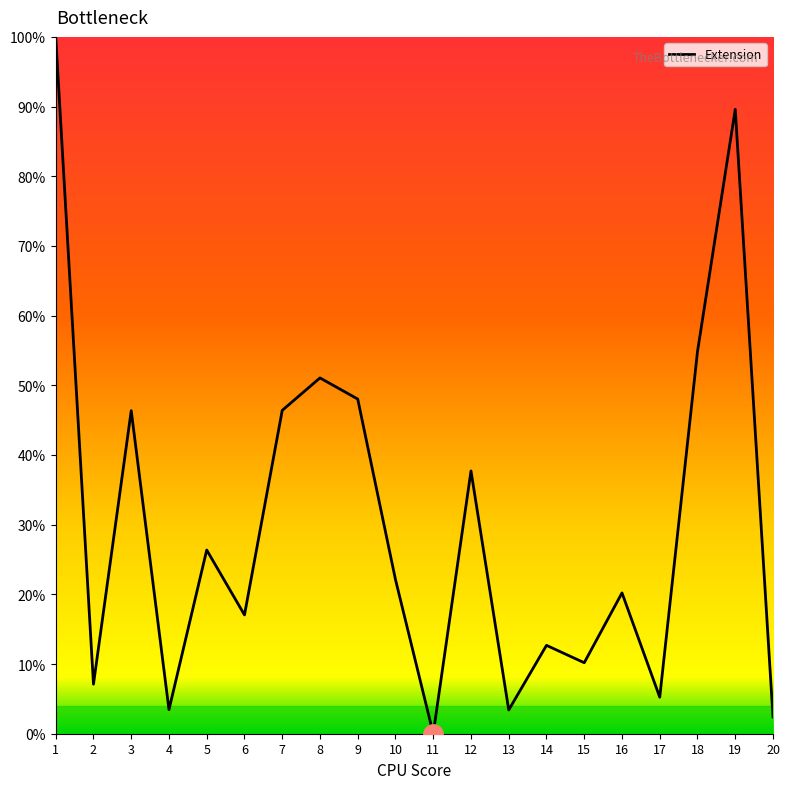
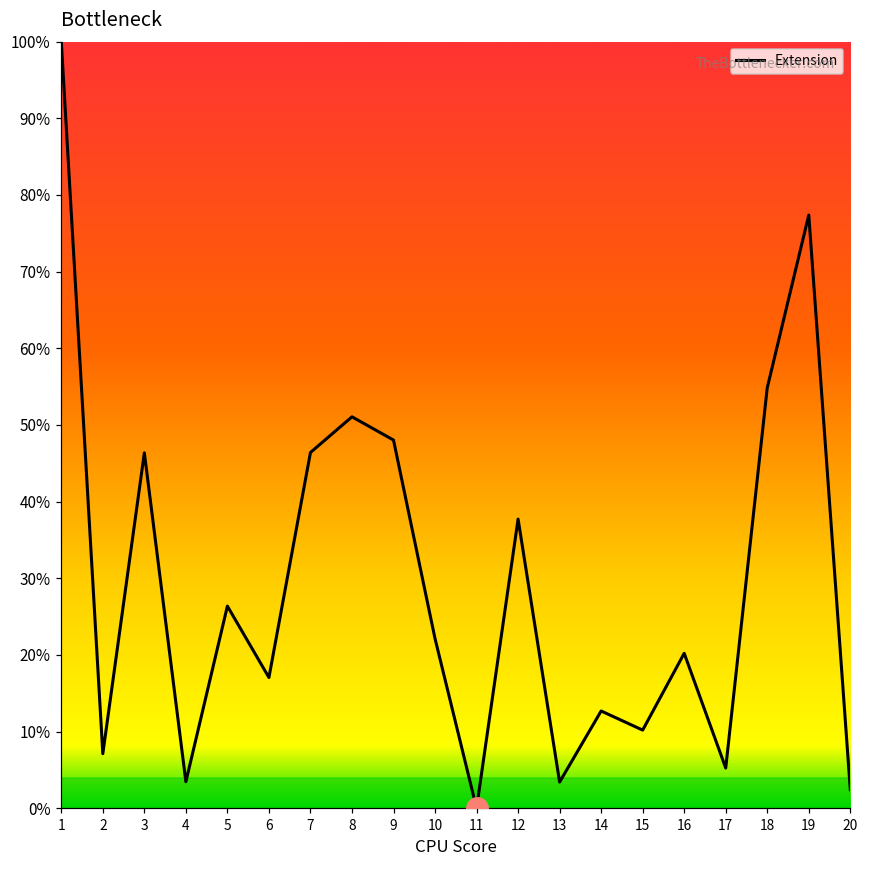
Extension, 19: 90% -> 77%
